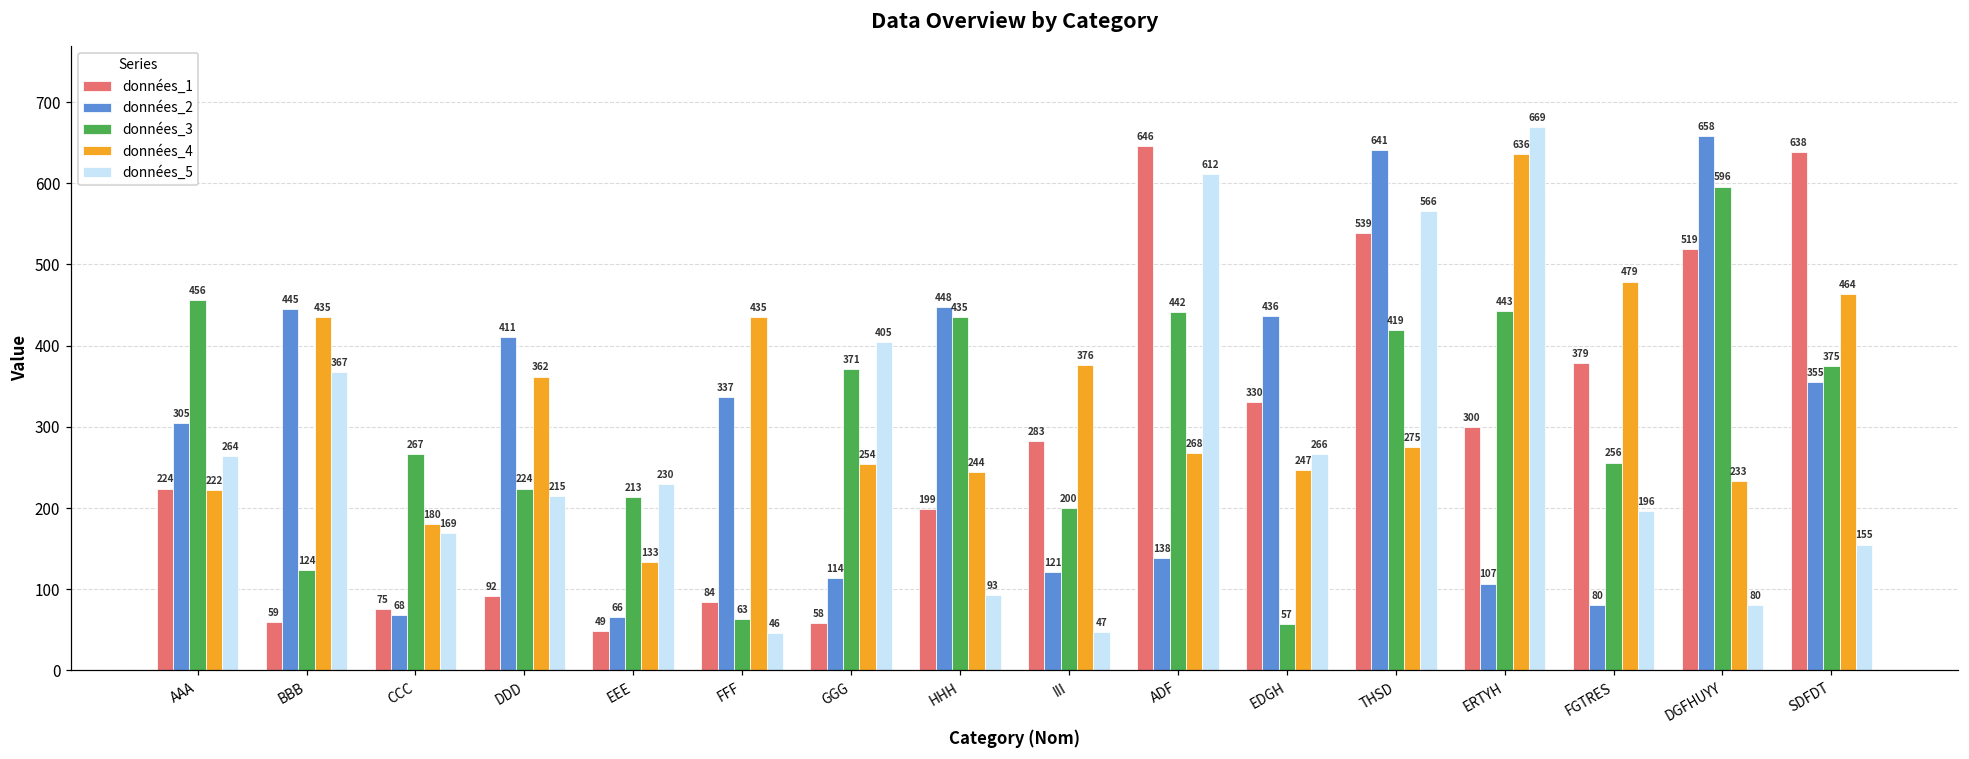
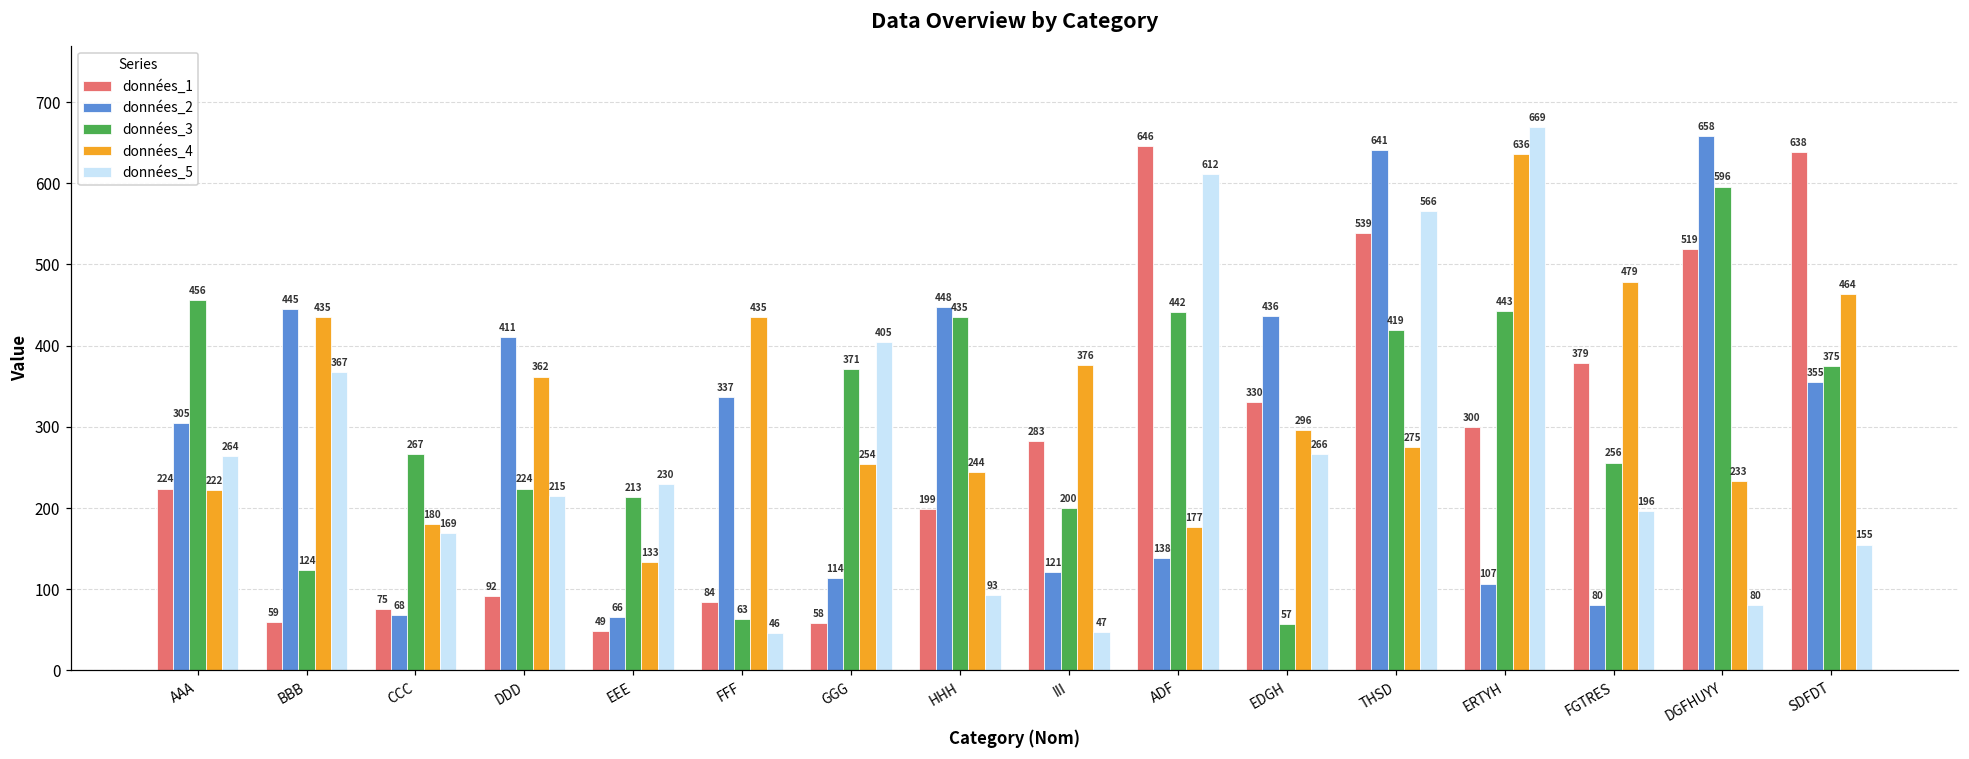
données_4, ADF: 268 -> 177
données_4, EDGH: 247 -> 296
